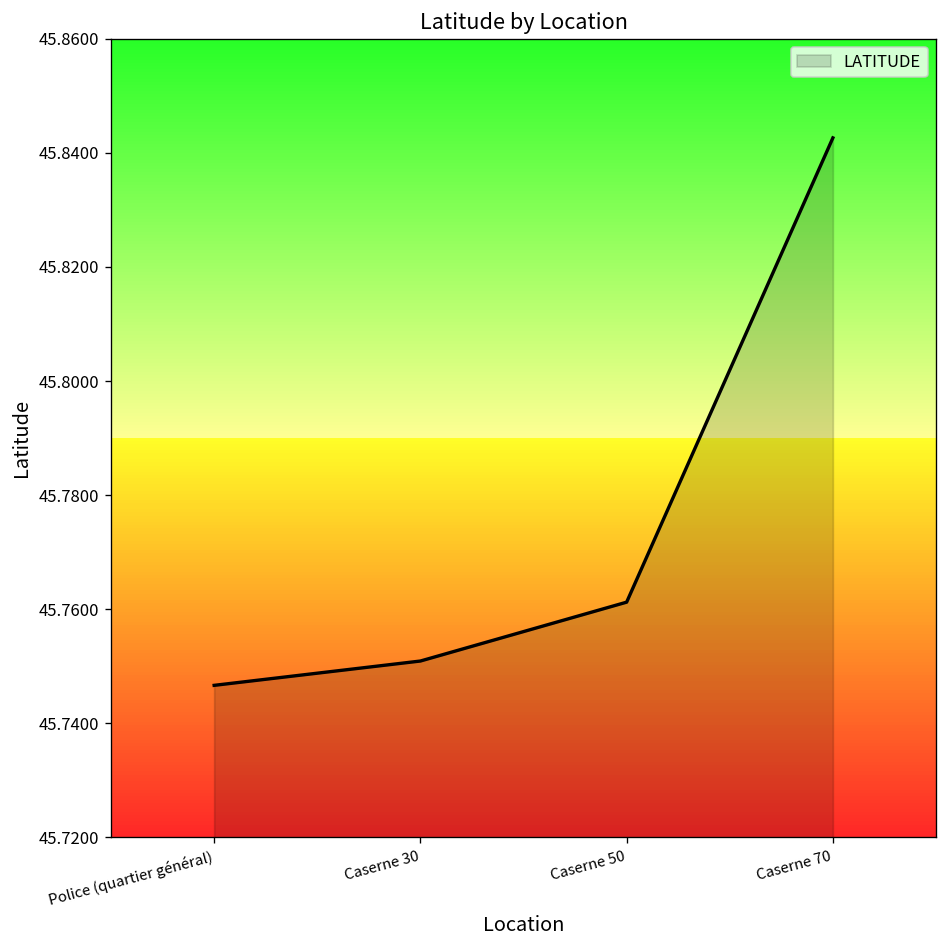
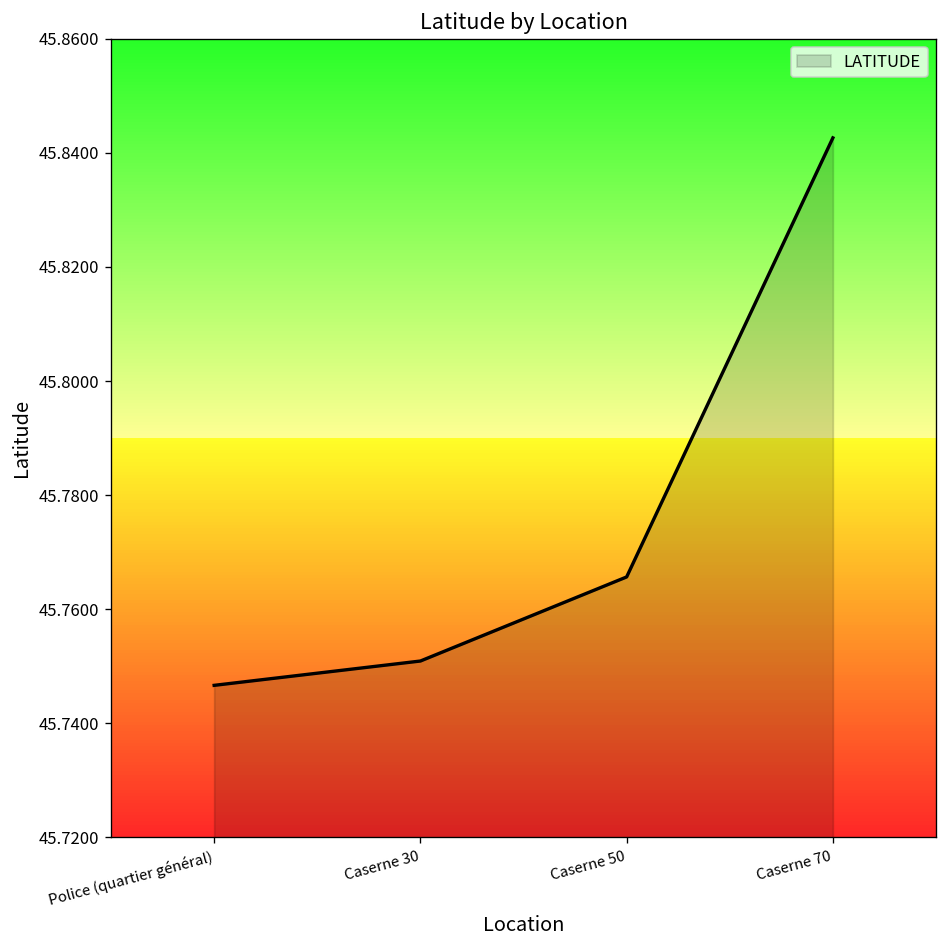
Caserne 50: 45.761 -> 45.766
